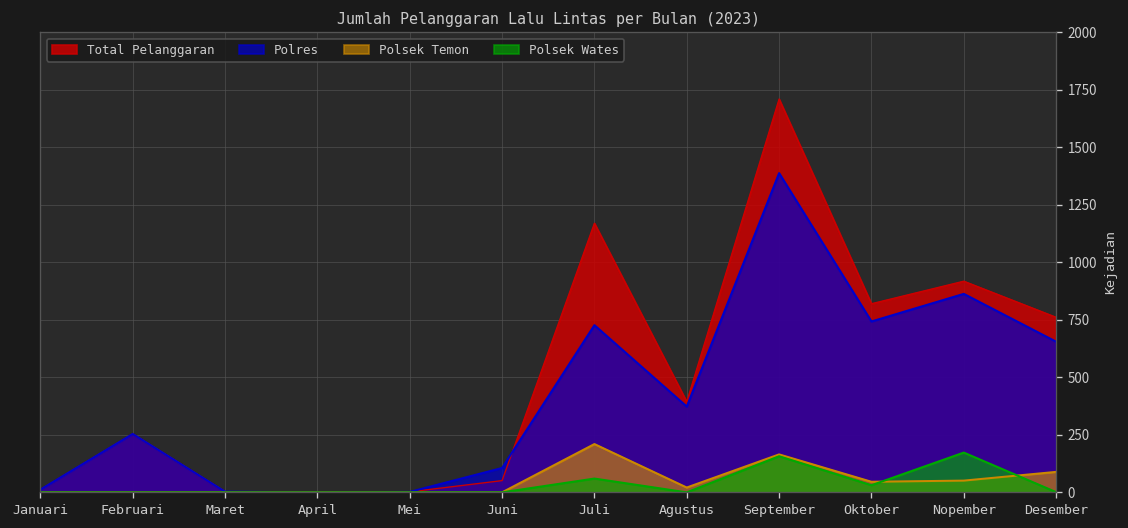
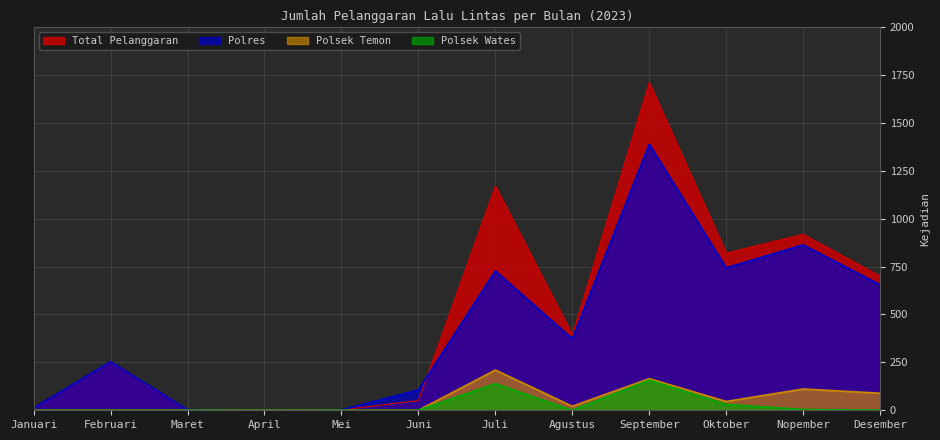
Polsek Wates, Juli: 60 -> 140
Polsek Temon, Nopember: 50 -> 110
Polsek Wates, Nopember: 170 -> 0
Total Pelanggaran, Desember: 760 -> 700
